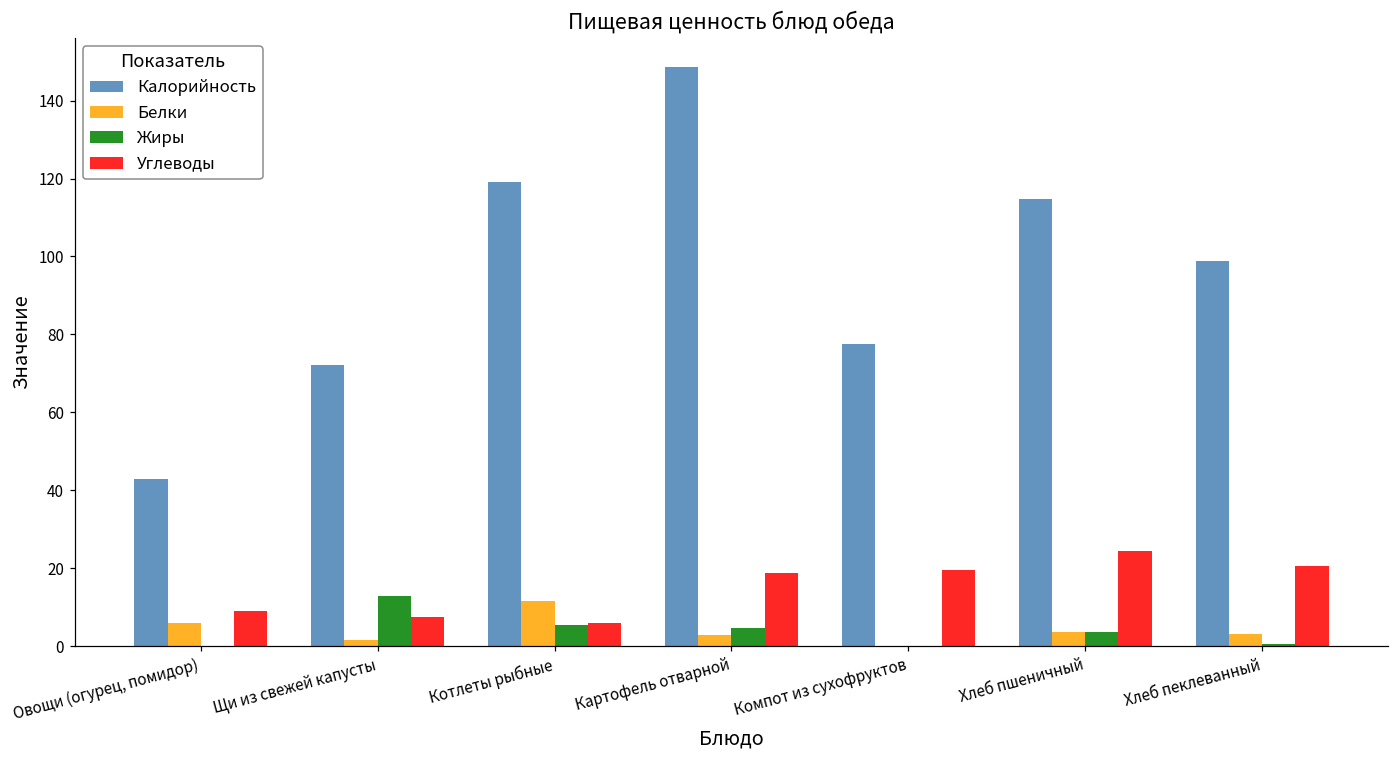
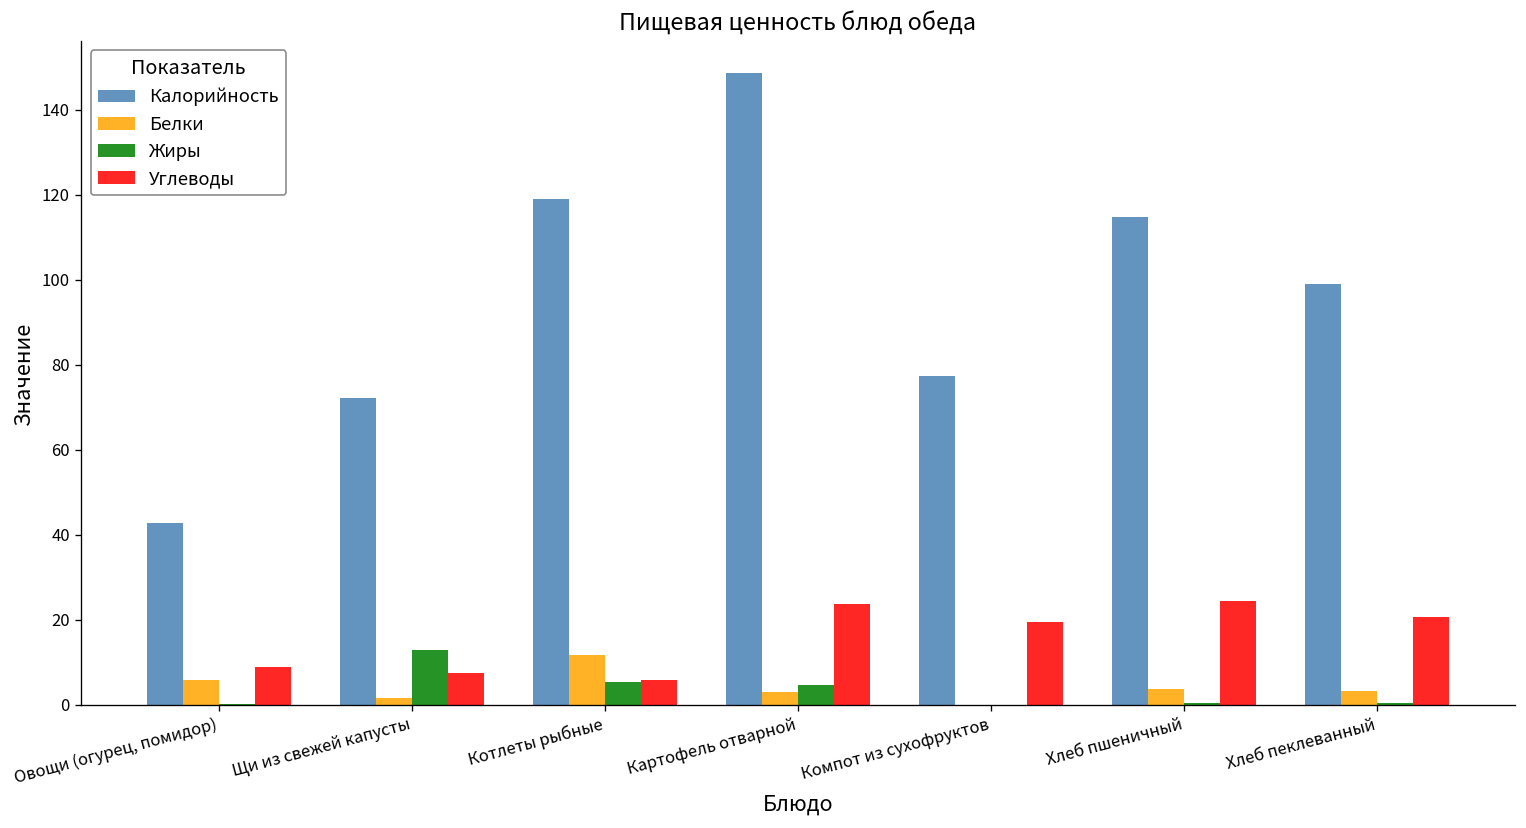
Углеводы, Картофель отварной: 19 -> 24
Жиры, Хлеб пшеничный: 4 -> 0
